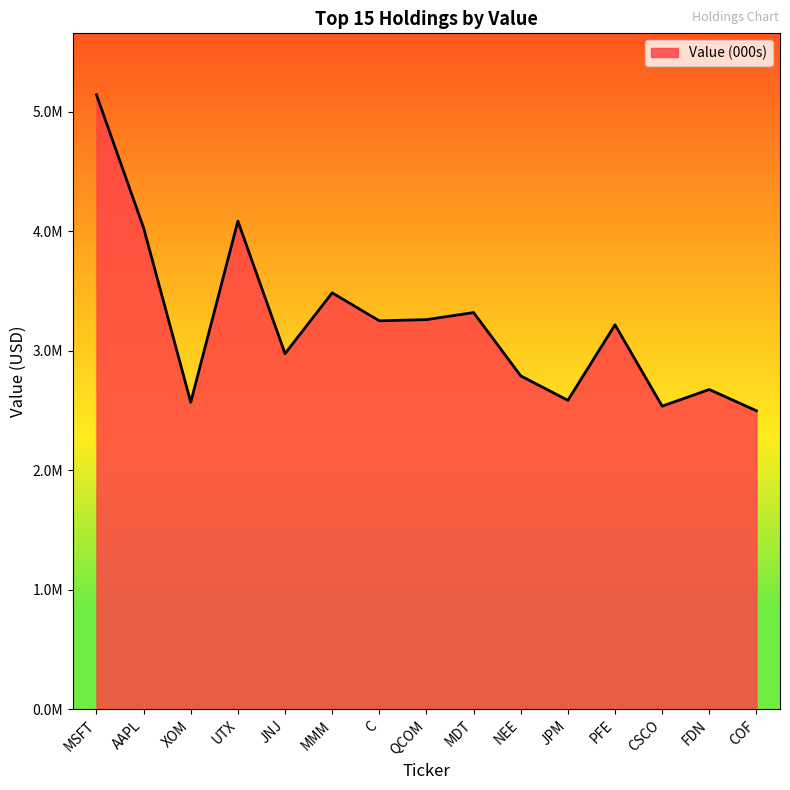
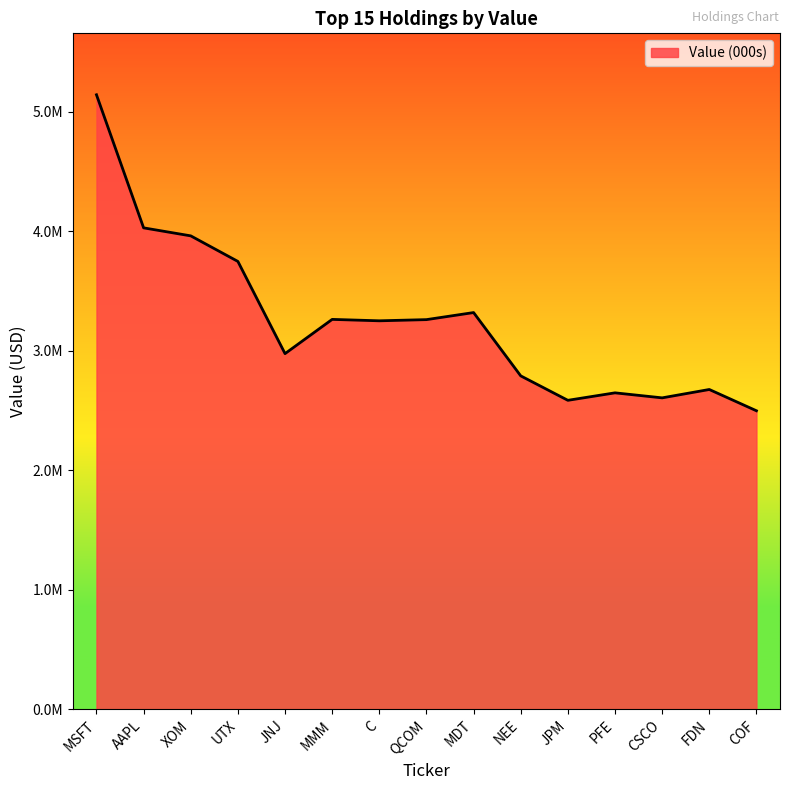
XOM: 2570000 -> 3960000
UTX: 4090000 -> 3750000
MMM: 3490000 -> 3260000
PFE: 3220000 -> 2650000
CSCO: 2540000 -> 2610000
